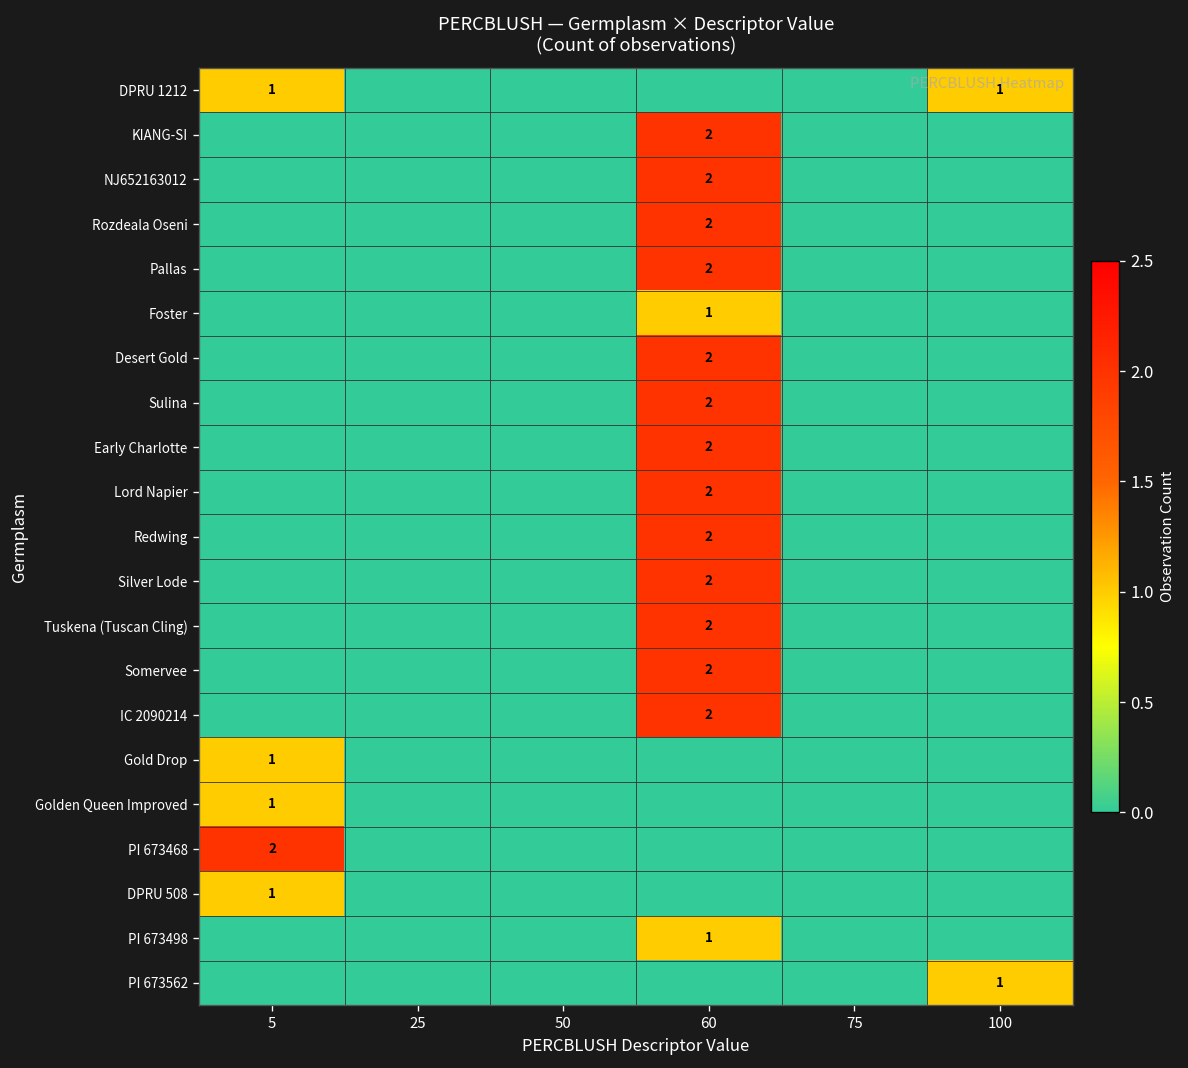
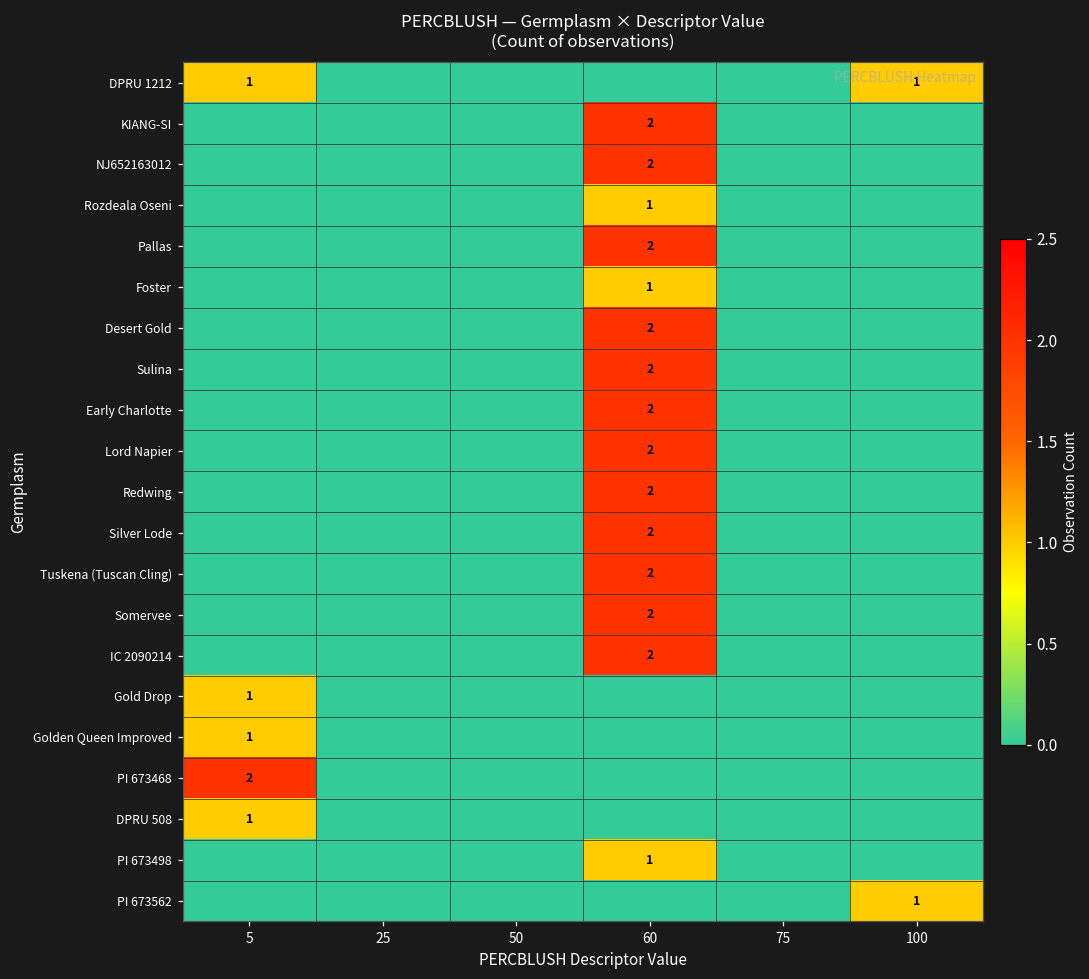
Rozdeala Oseni, 60: 2 -> 1
